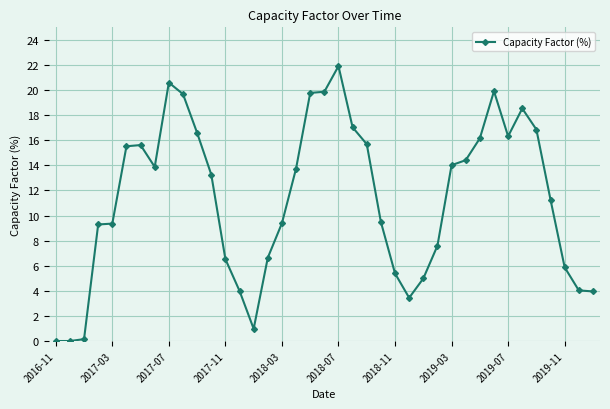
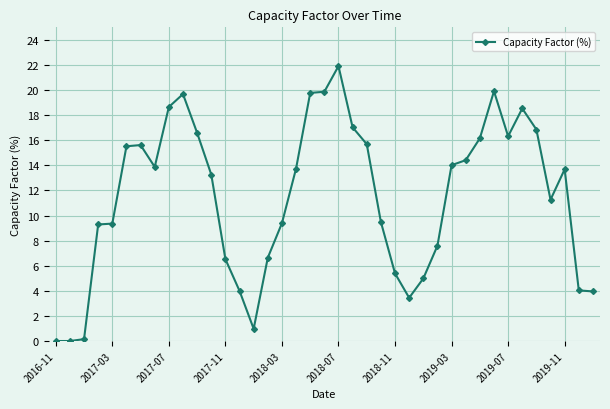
2017-07: 20.6 -> 18.7
2019-11: 5.9 -> 13.7
